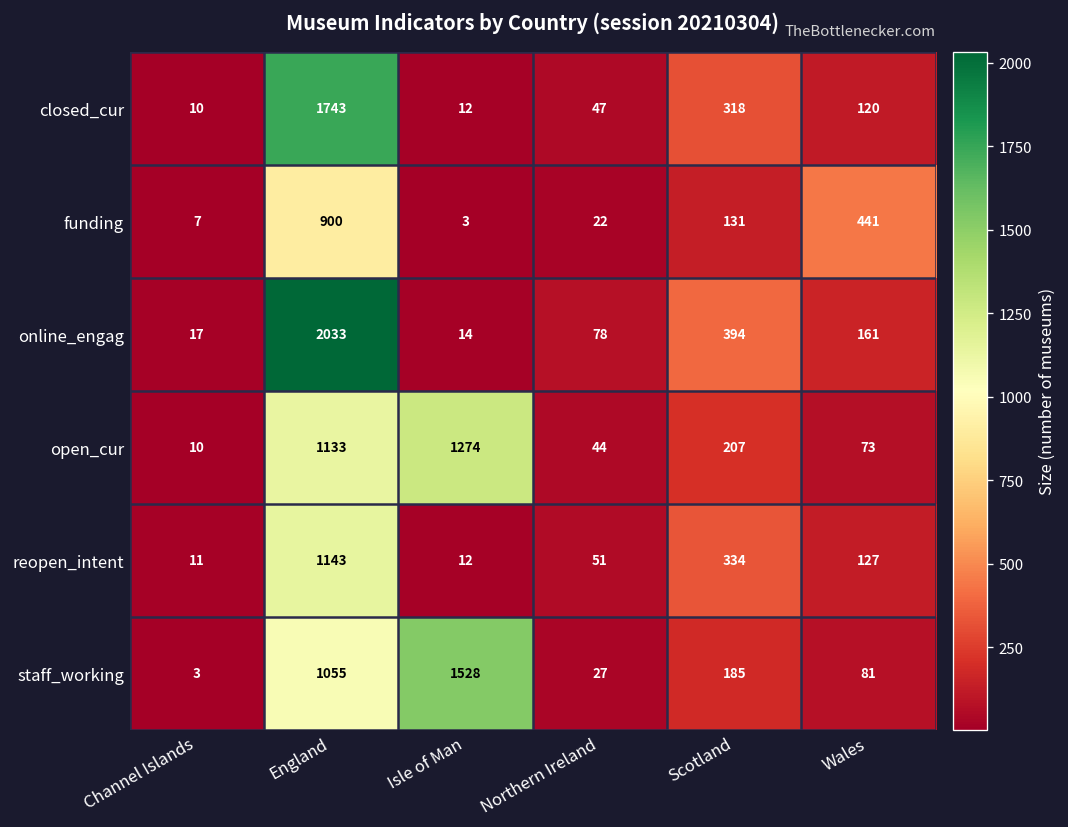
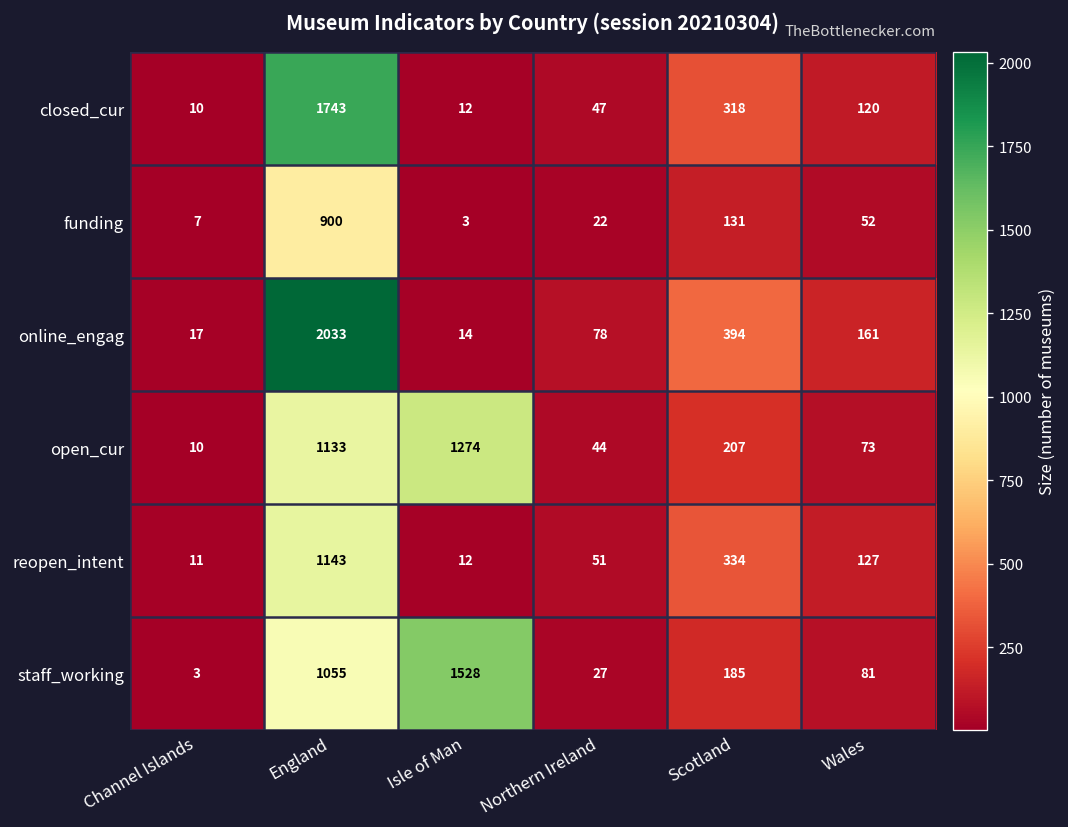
funding, Wales: 441 -> 52
